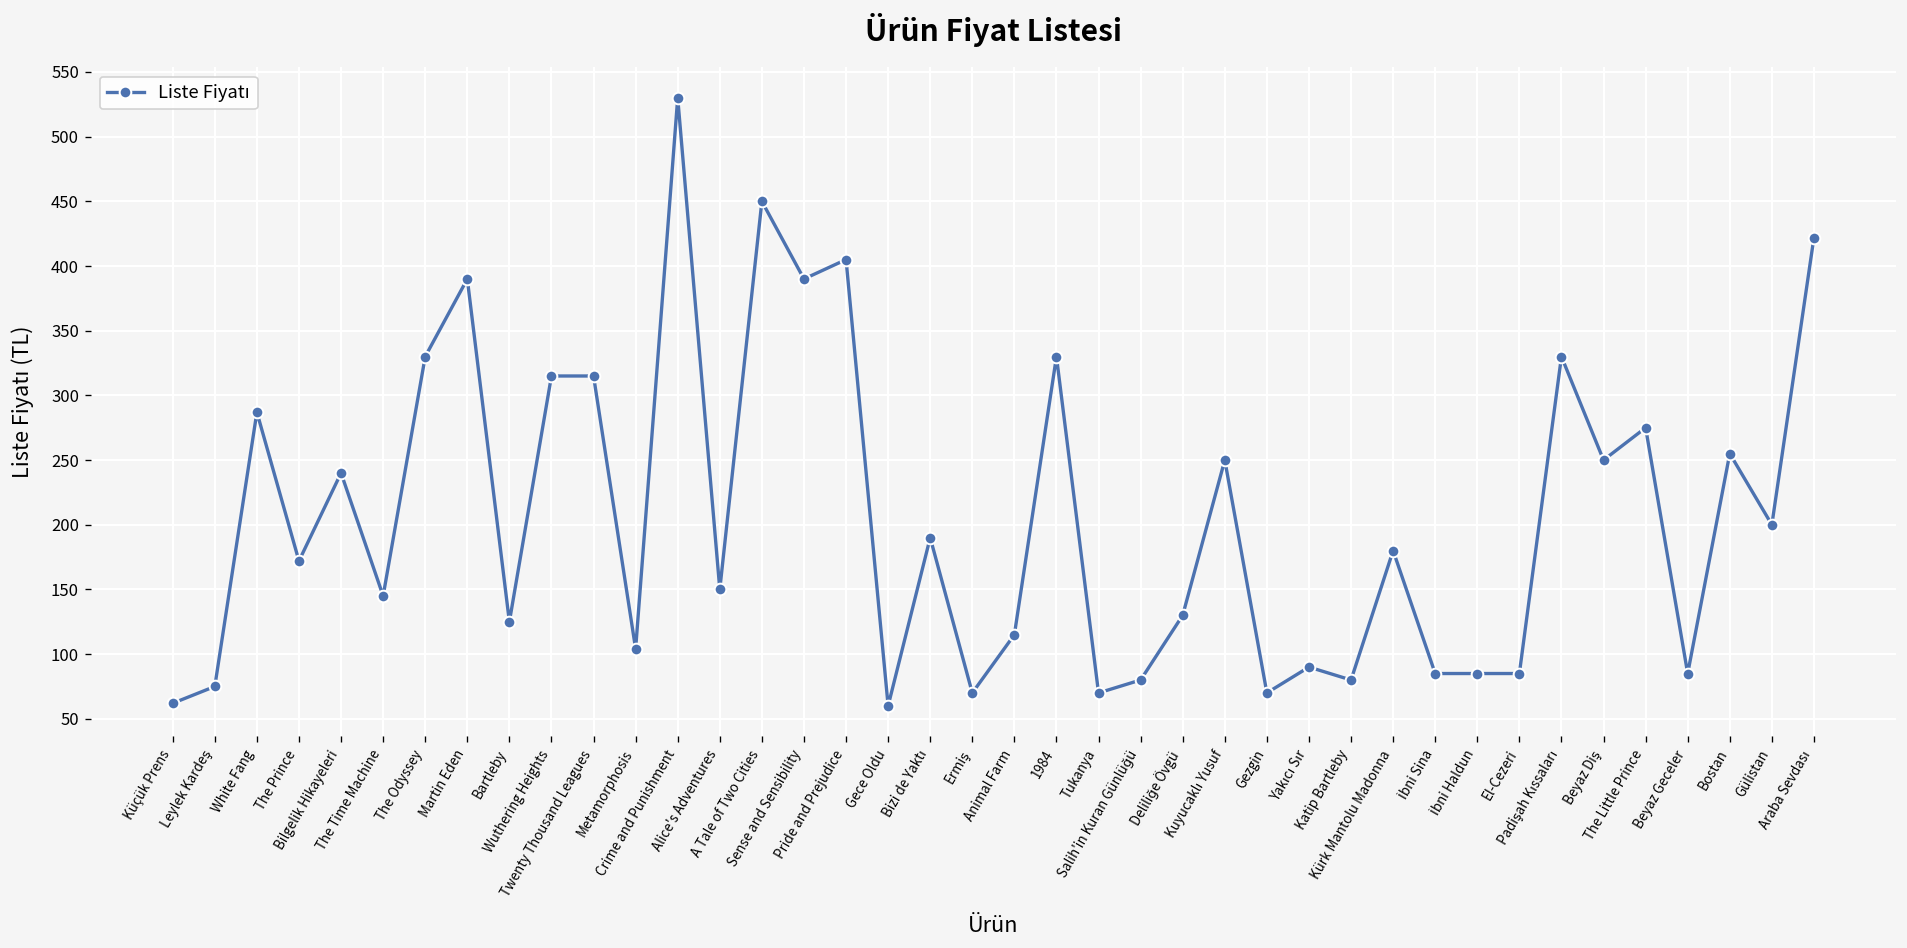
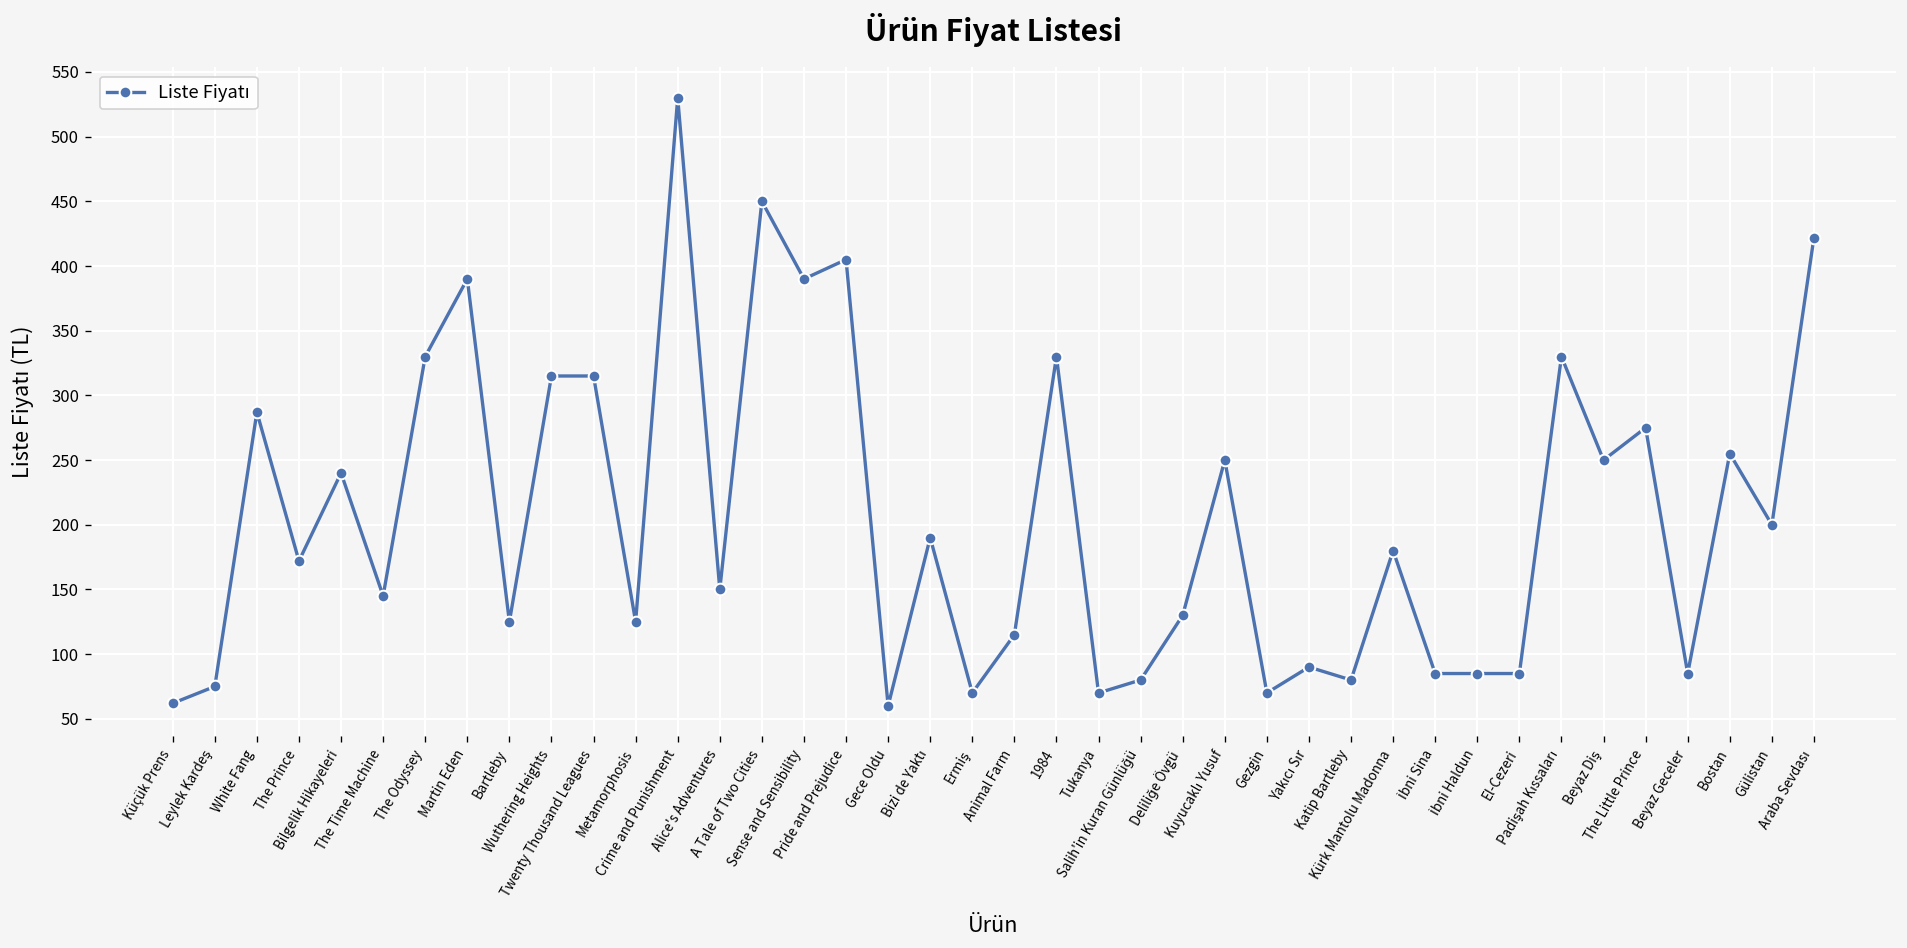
Metamorphosis: 104 -> 125
